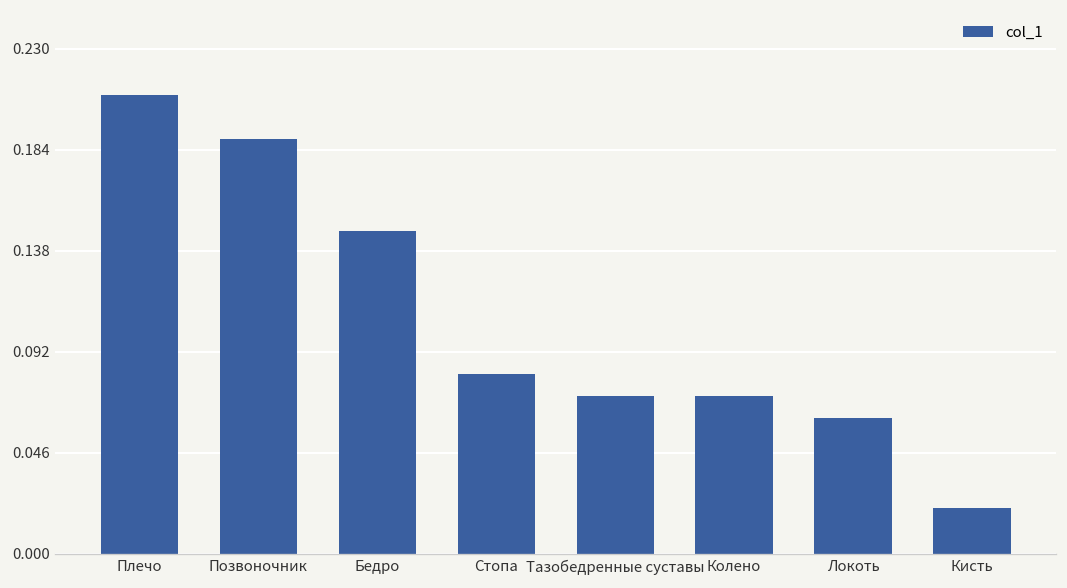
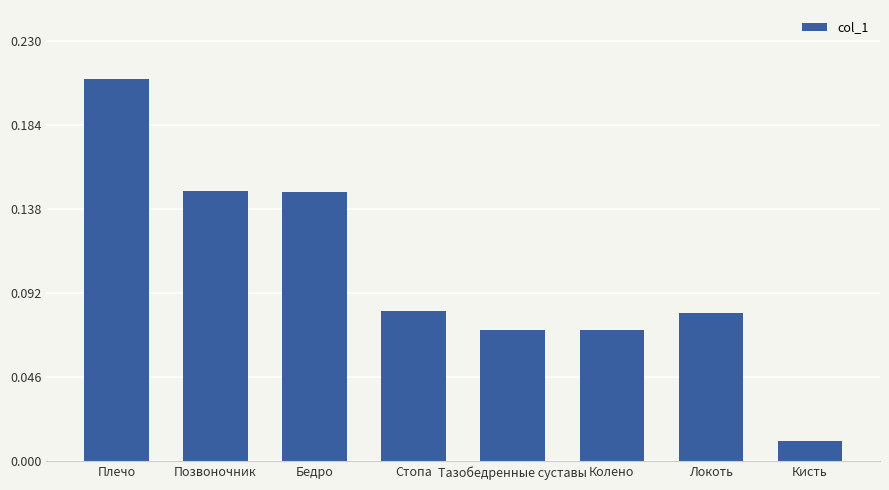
Позвоночник: 0.189 -> 0.148
Локоть: 0.062 -> 0.081
Кисть: 0.021 -> 0.011
